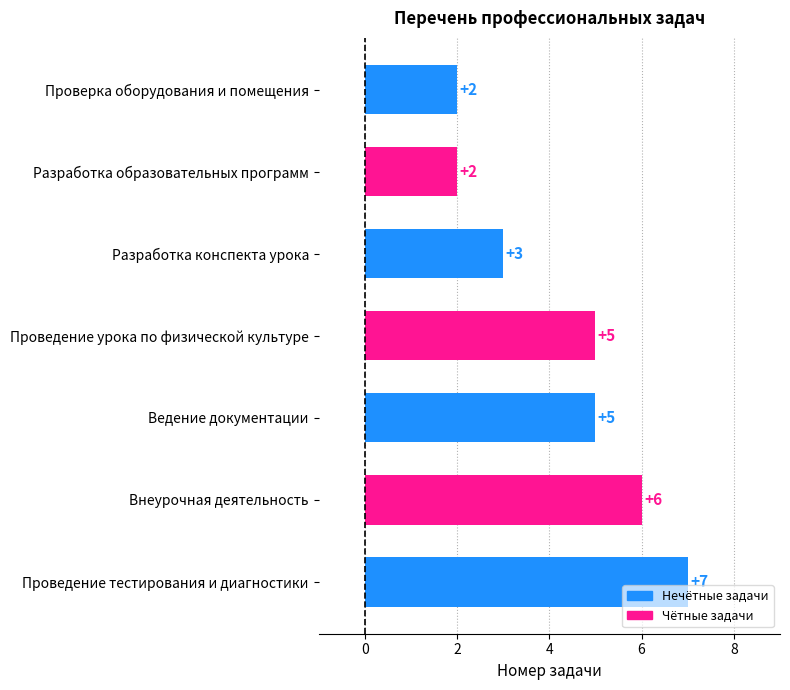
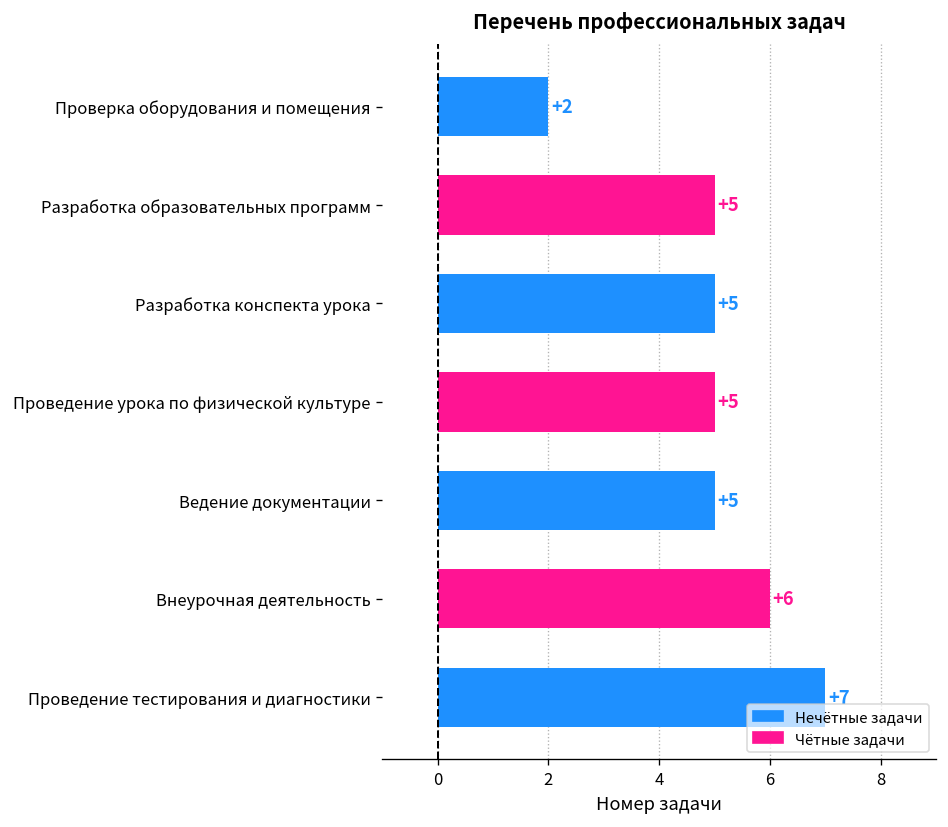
Разработка образовательных программ: +2 -> +5
Разработка конспекта урока: +3 -> +5
